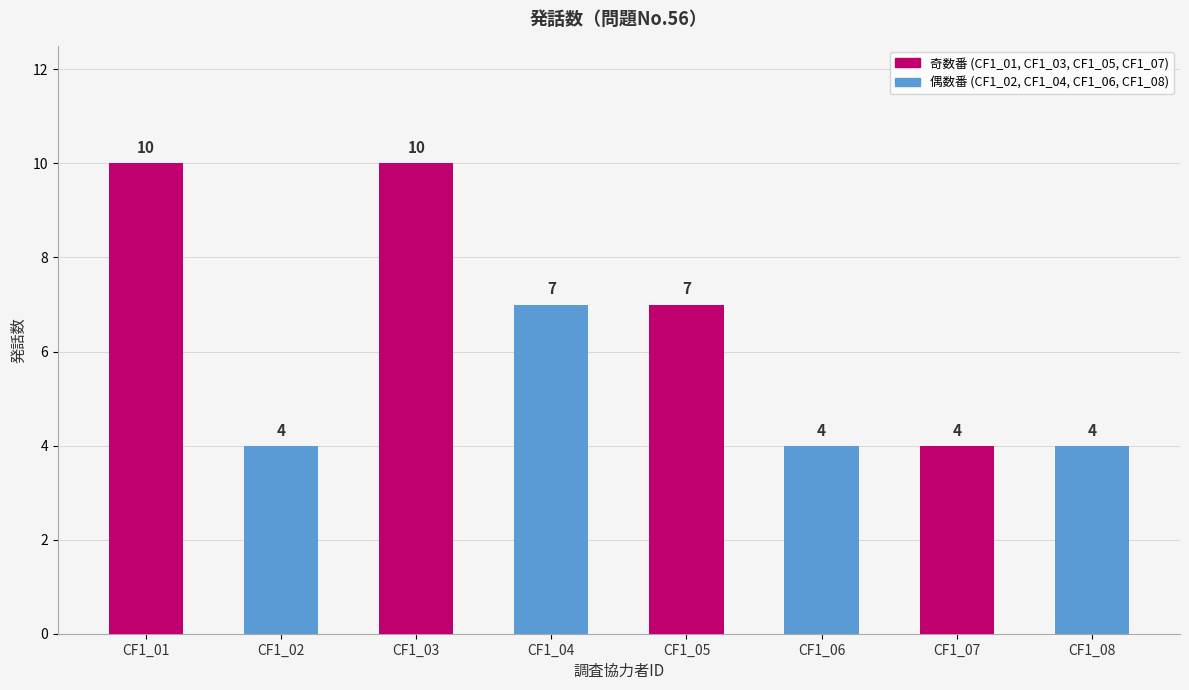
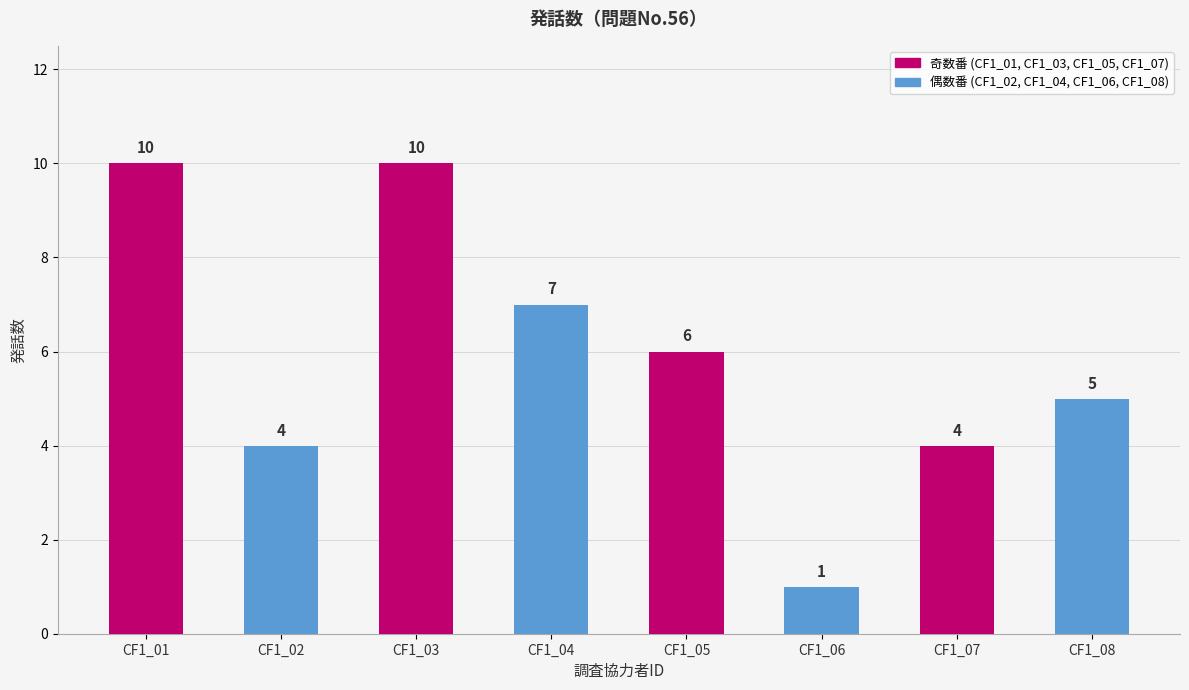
CF1_05: 7 -> 6
CF1_06: 4 -> 1
CF1_08: 4 -> 5
